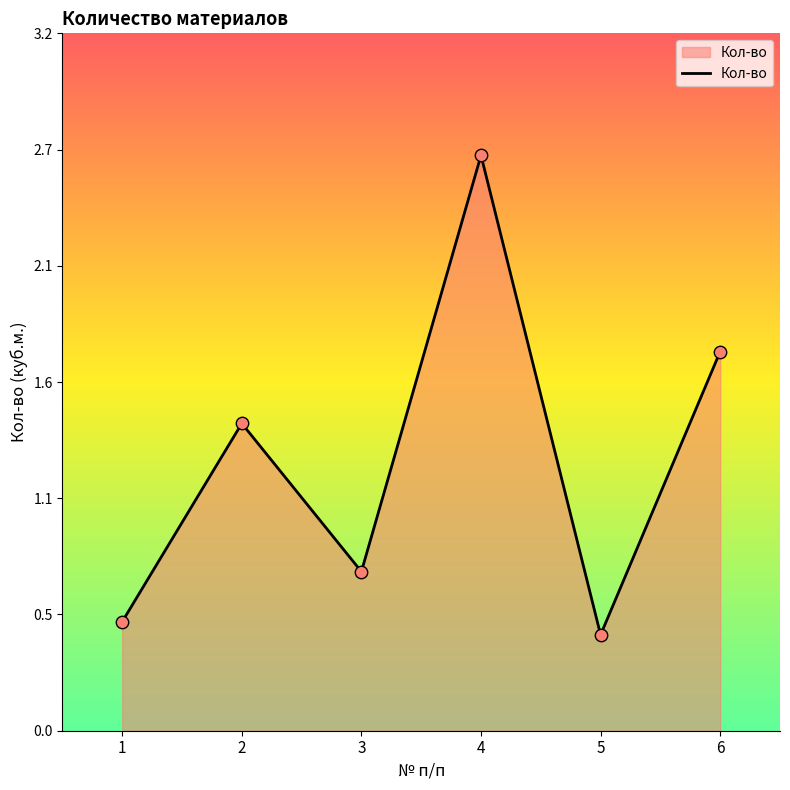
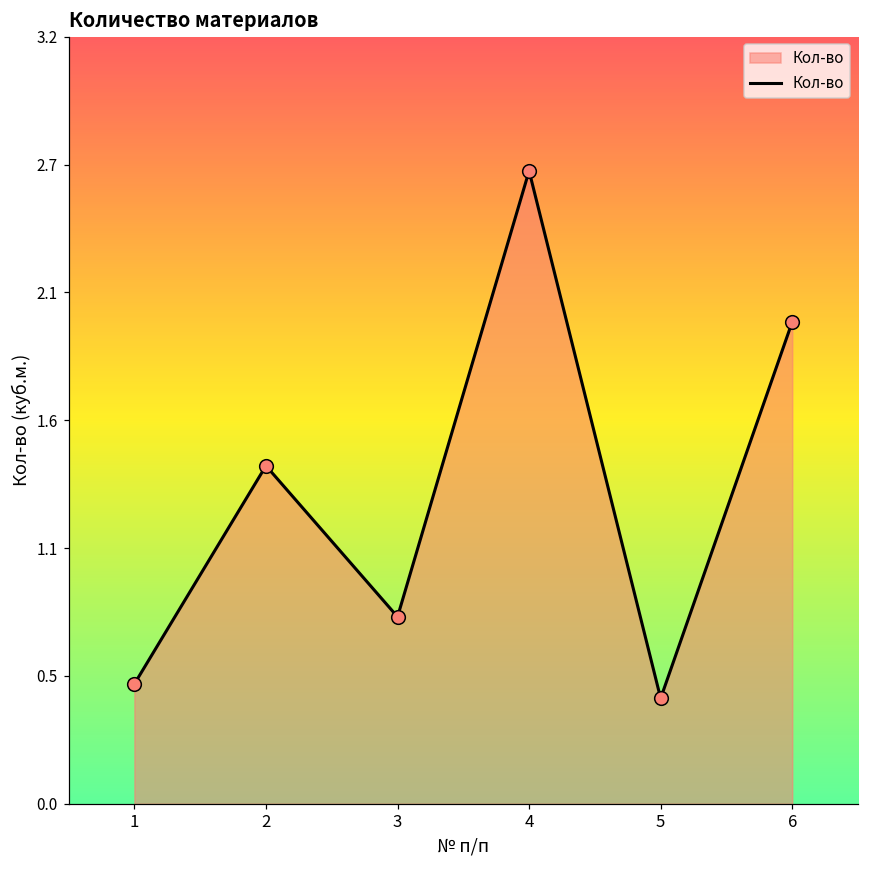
3: 0.73 -> 0.78
6: 1.74 -> 2.01
